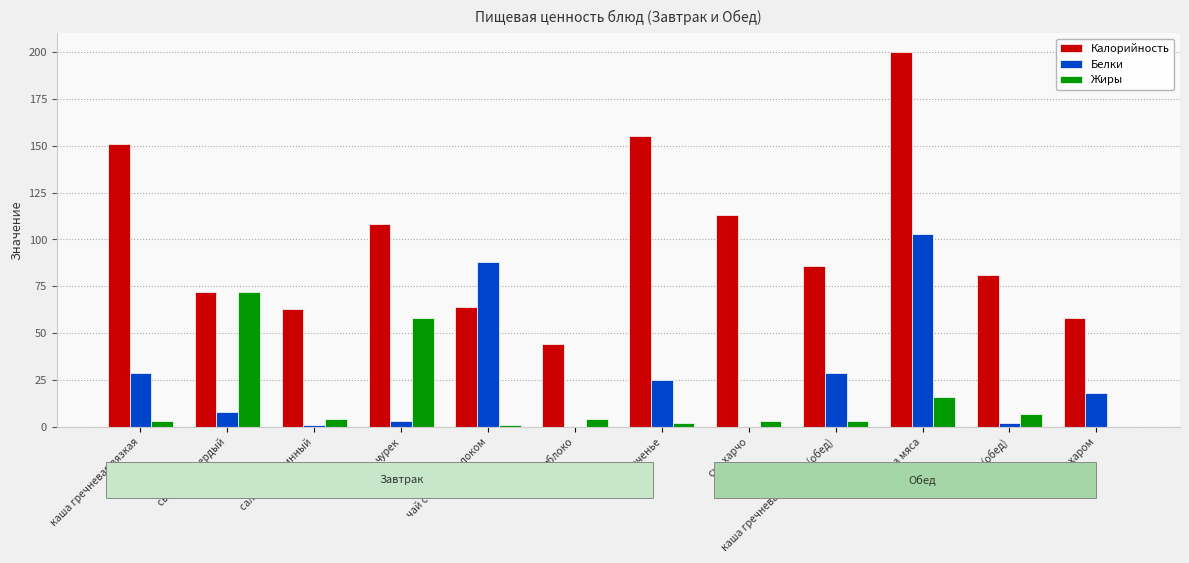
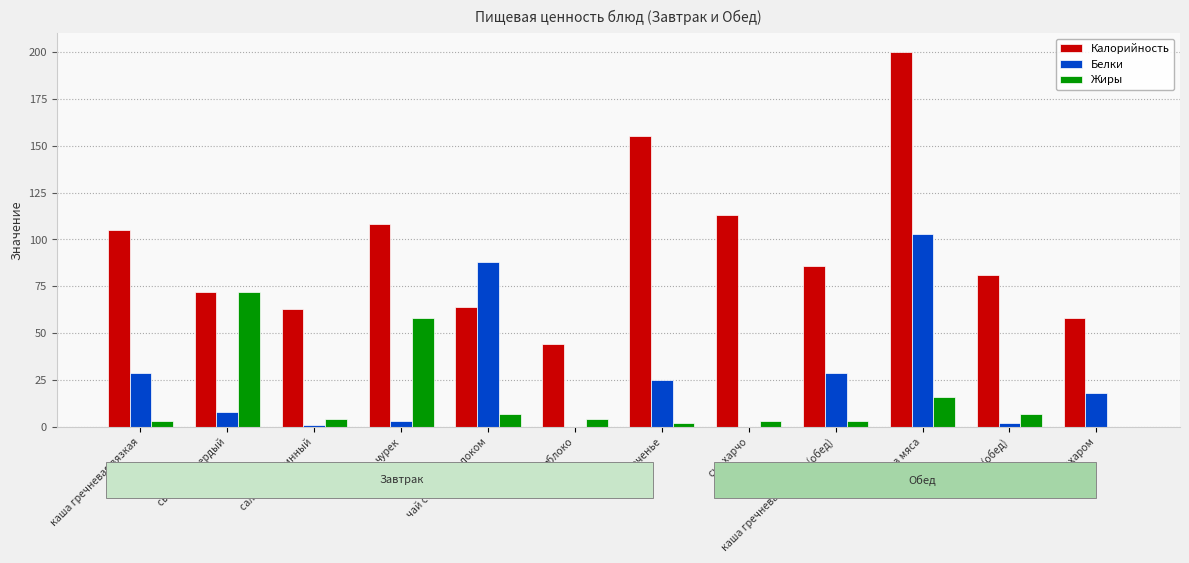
Калорийность, каша гречневая вязкая: 151 -> 105
Жиры, чай со сгущ.молоком: 1 -> 7
